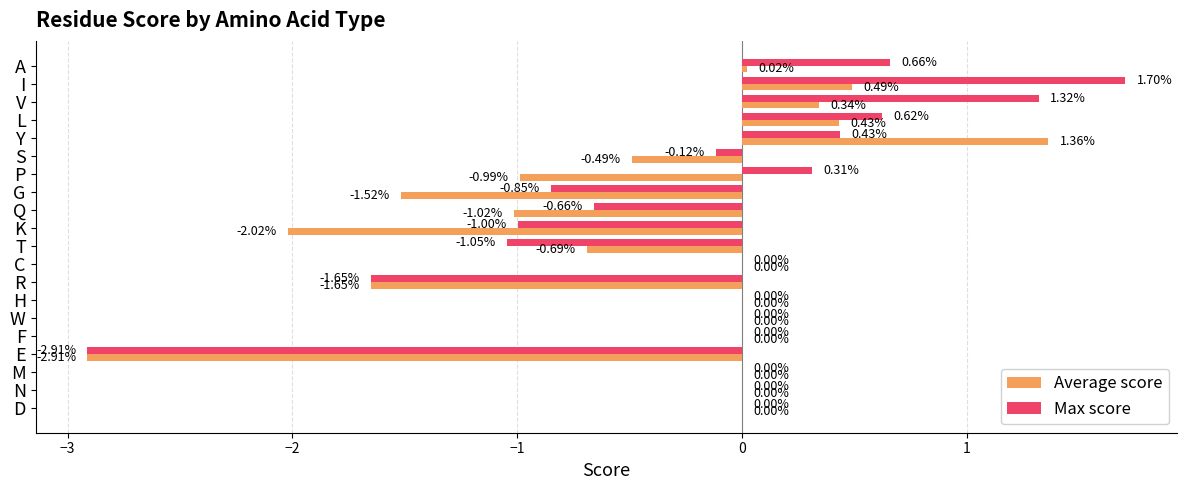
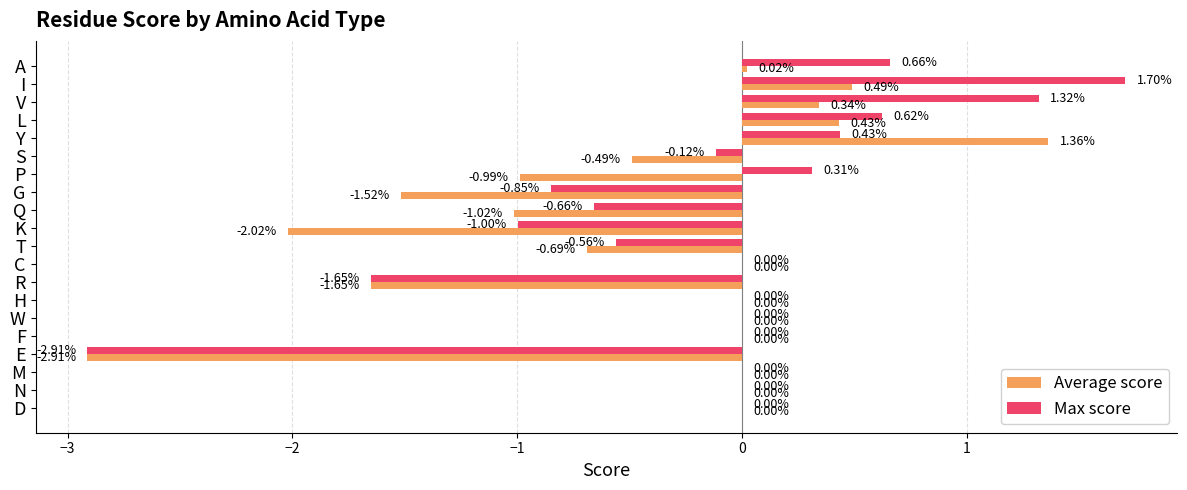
Max score, T: -1.05% -> -0.56%
